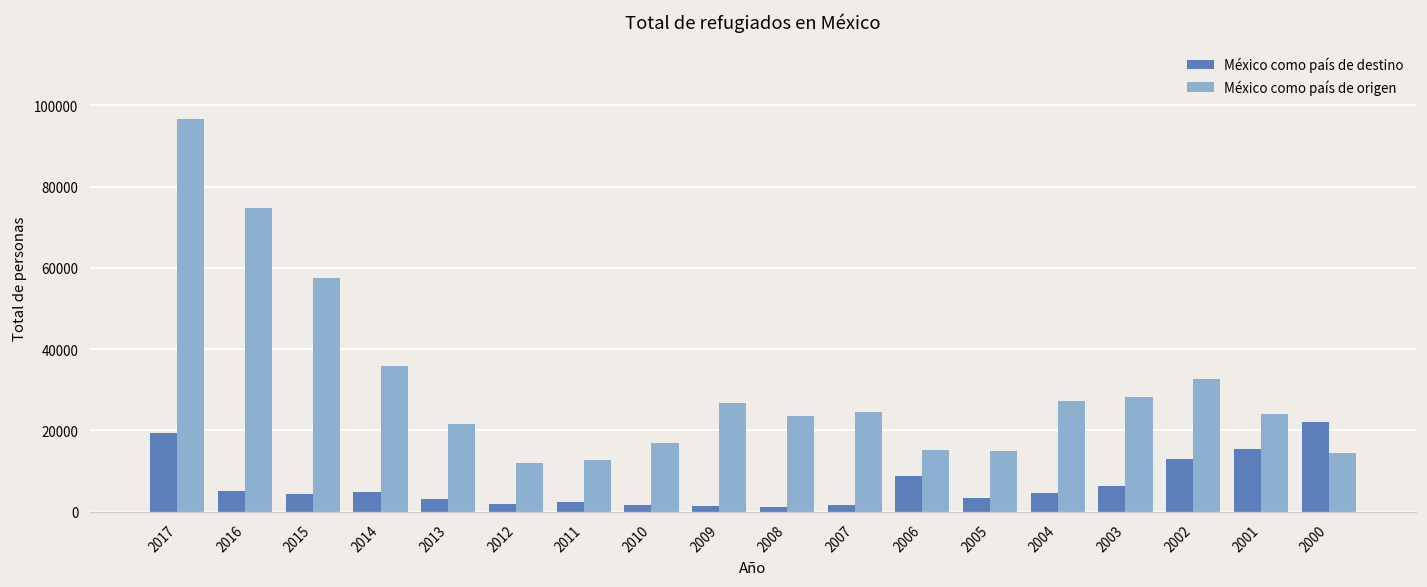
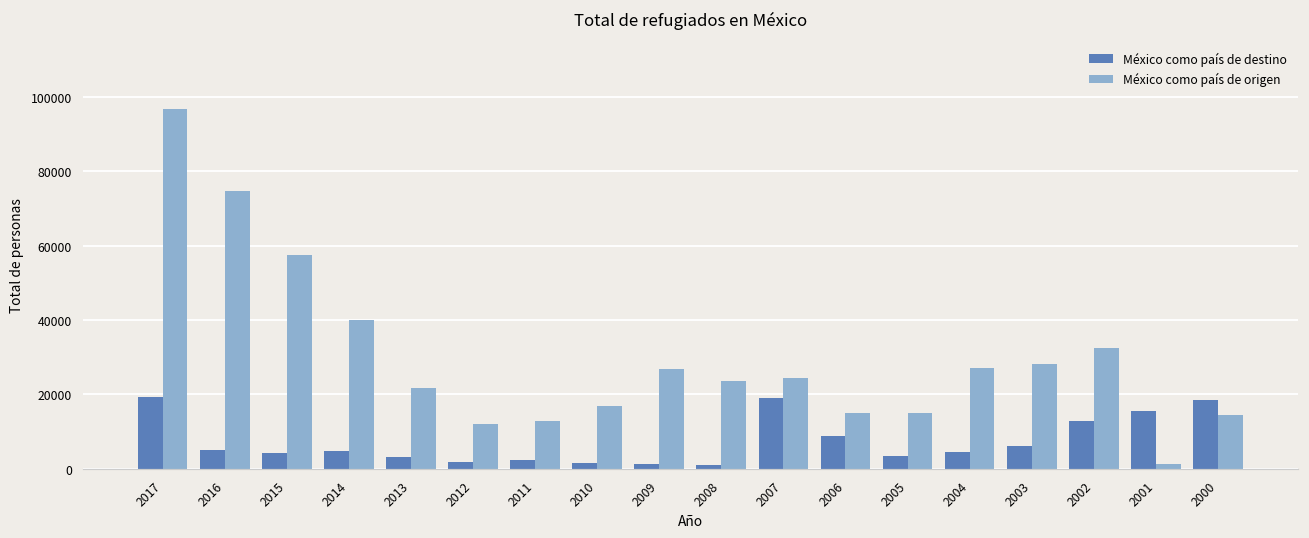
México como país de origen, 2014: 36000 -> 40000
México como país de destino, 2007: 2000 -> 19000
México como país de origen, 2001: 24000 -> 1000
México como país de destino, 2000: 22000 -> 19000
